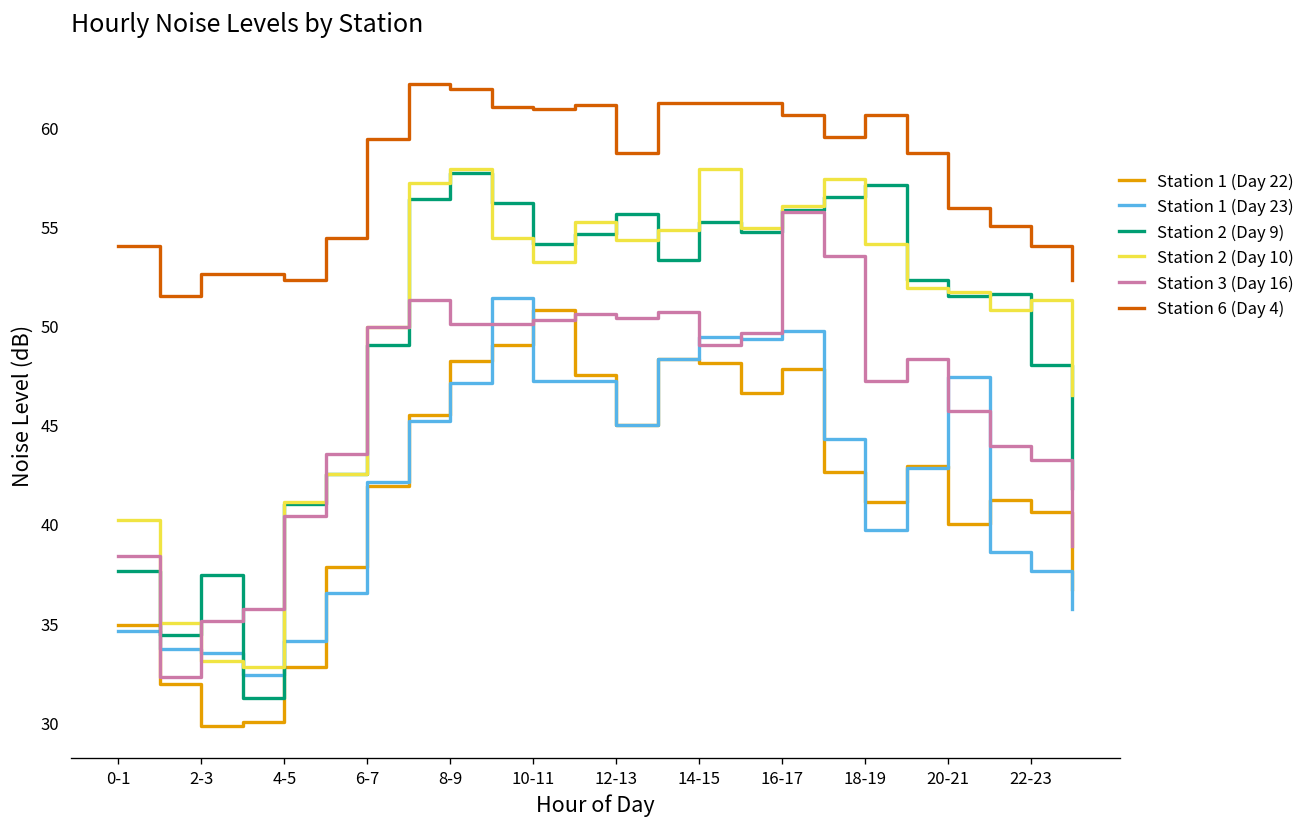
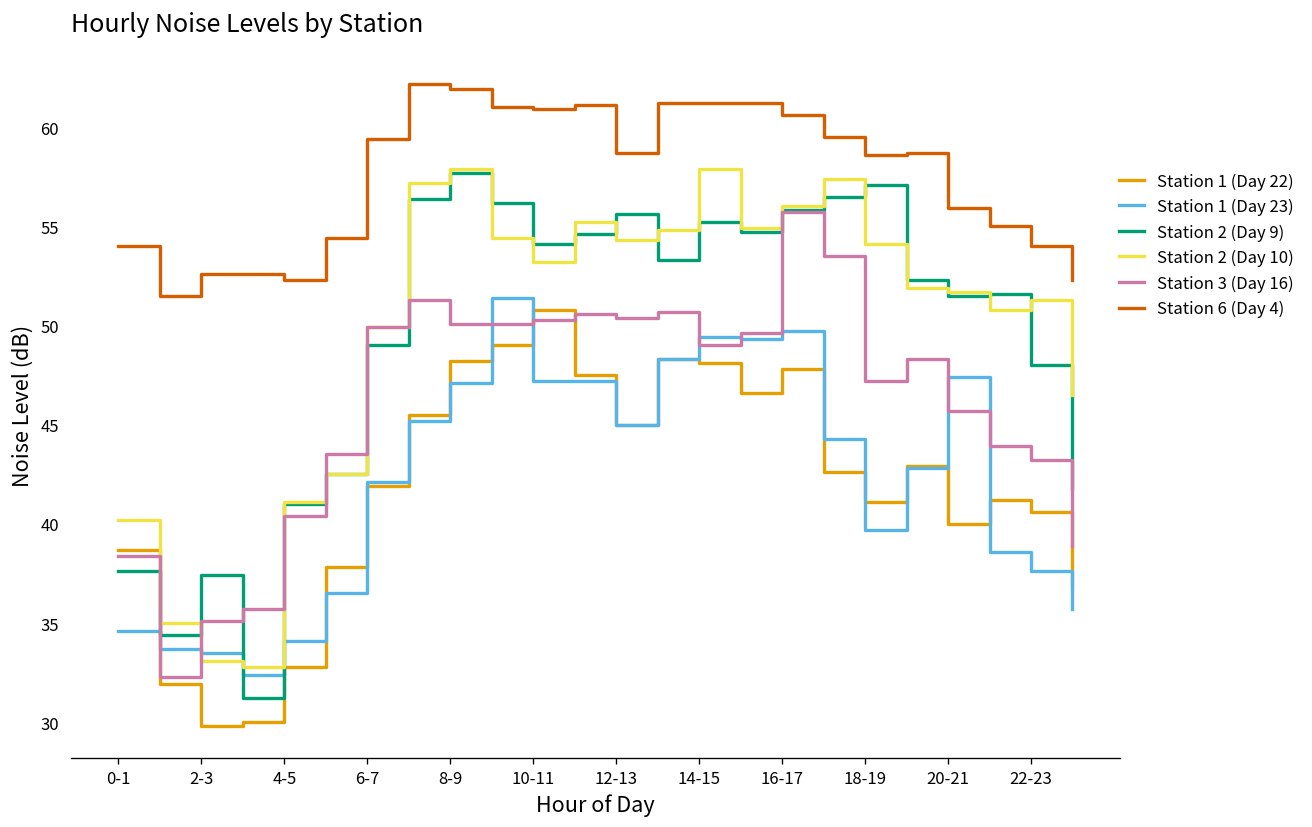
Station 1 (Day 22), 0-1: 34.9 -> 38.7
Station 6 (Day 4), 18-19: 60.6 -> 58.6
